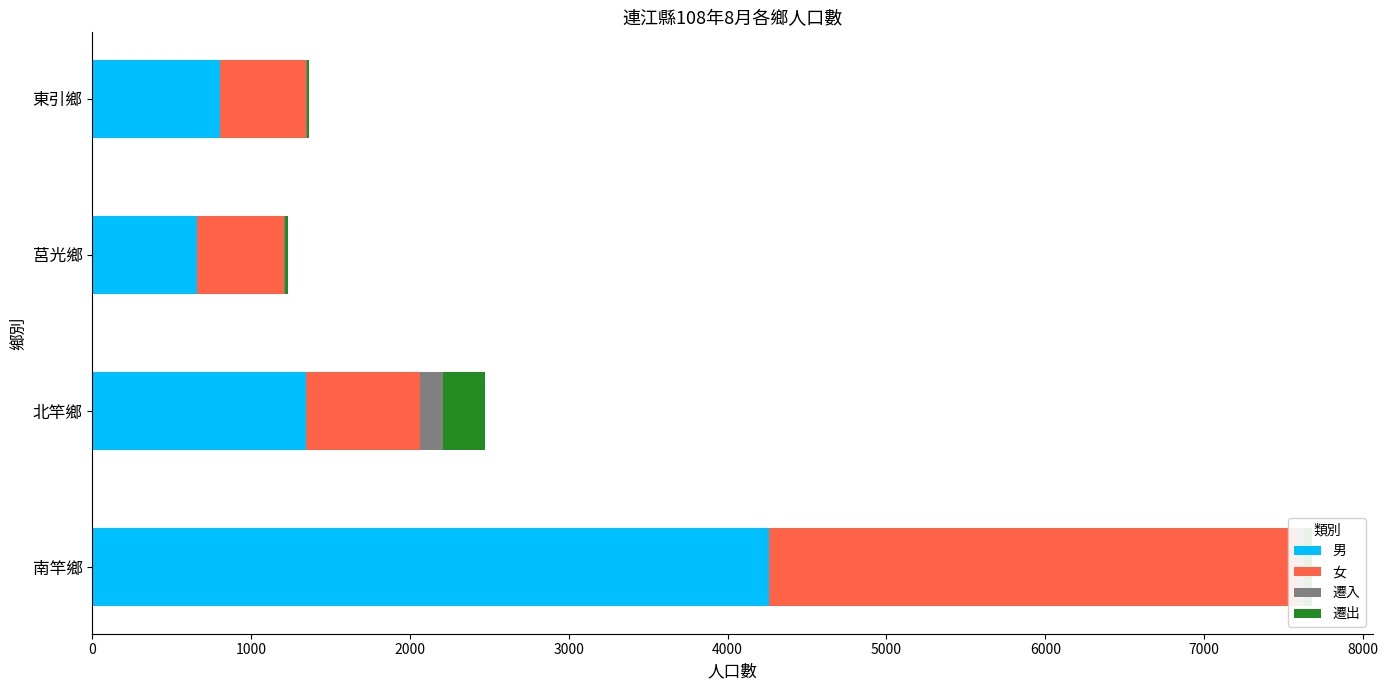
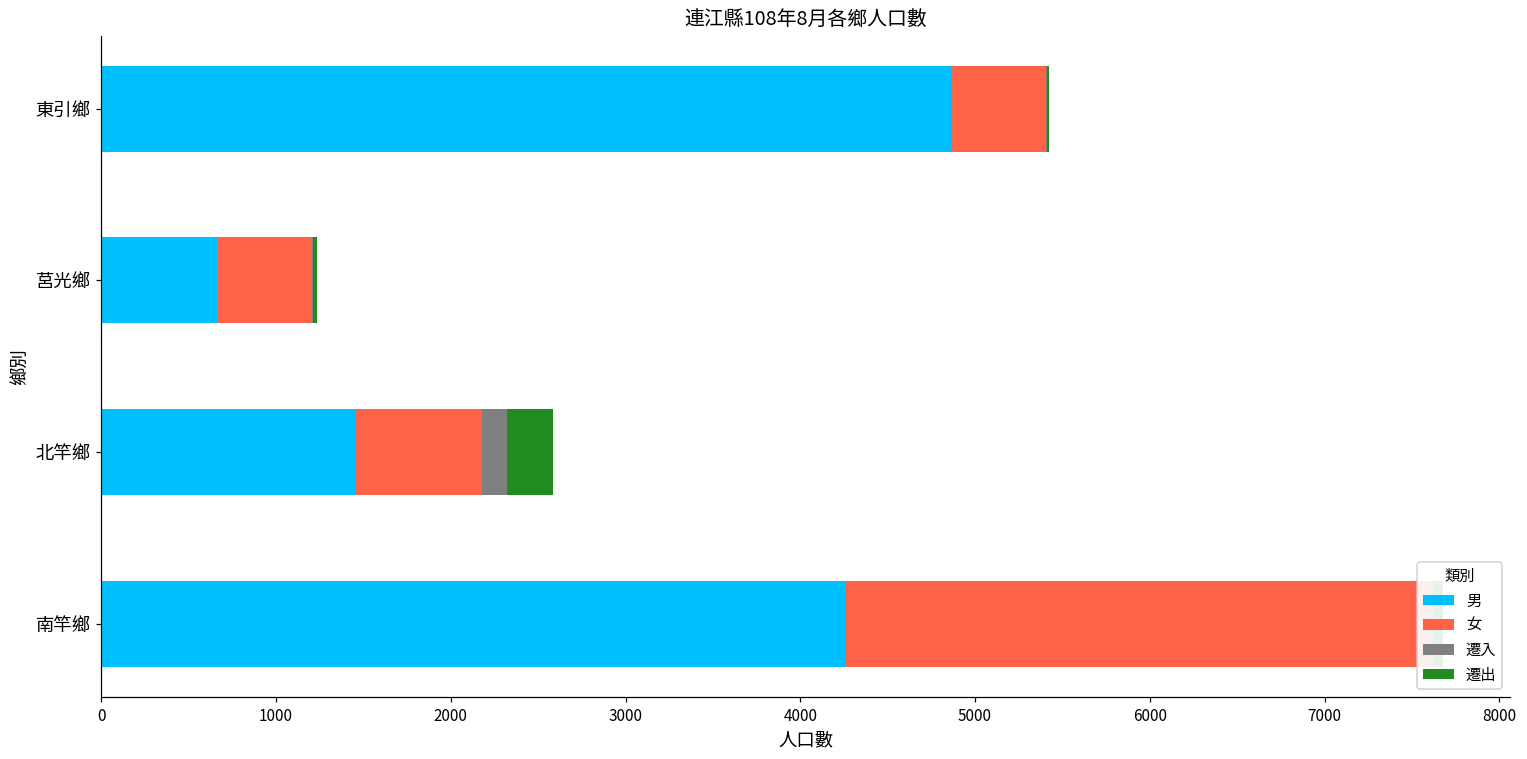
男, 東引鄉: 810 -> 4860
男, 北竿鄉: 1350 -> 1460
